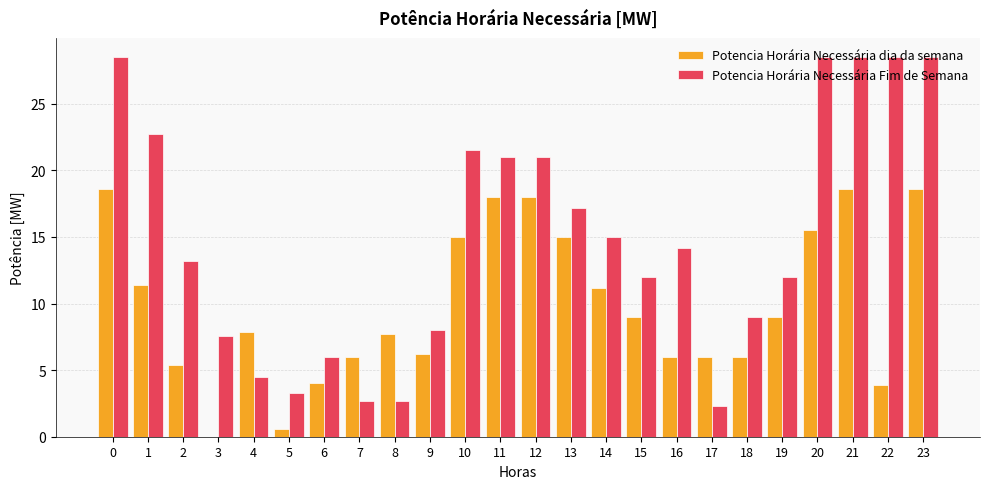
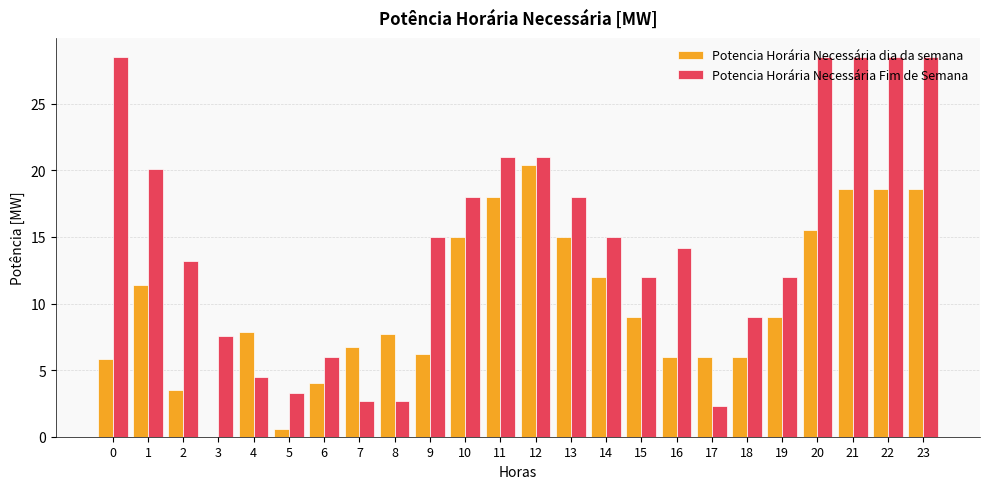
Potencia Horária Necessária dia da semana, 0: 18.6 -> 5.8
Potencia Horária Necessária Fim de Semana, 1: 22.7 -> 20.1
Potencia Horária Necessária dia da semana, 2: 5.4 -> 3.5
Potencia Horária Necessária dia da semana, 7: 6.0 -> 6.7
Potencia Horária Necessária Fim de Semana, 9: 8 -> 15
Potencia Horária Necessária Fim de Semana, 10: 21.5 -> 18.0
Potencia Horária Necessária dia da semana, 12: 18.0 -> 20.4
Potencia Horária Necessária Fim de Semana, 13: 17.2 -> 18.0
Potencia Horária Necessária dia da semana, 14: 11.2 -> 12.0
Potencia Horária Necessária dia da semana, 22: 3.9 -> 18.6
